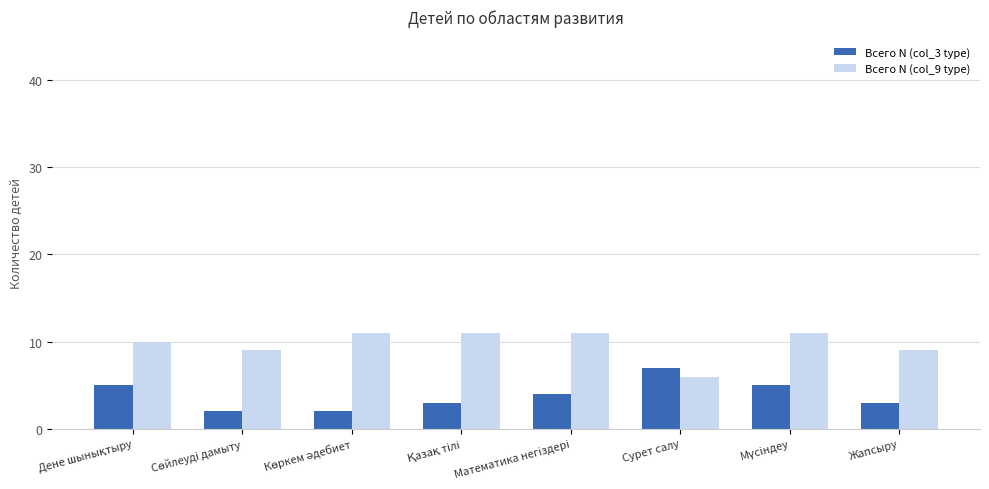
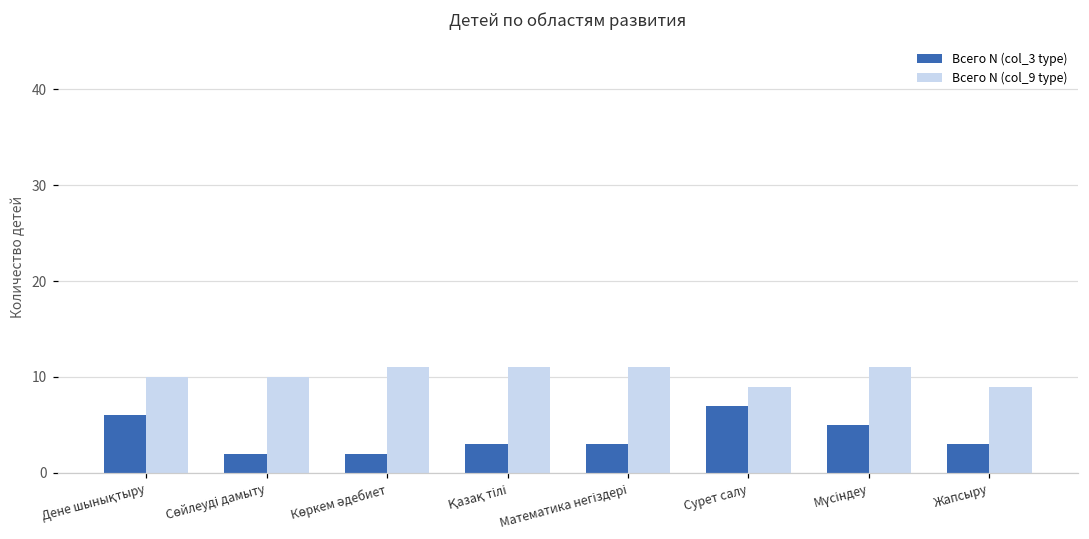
Всего N (col_3 type), Дене шынықтыру: 5 -> 6
Всего N (col_9 type), Сөйлеуді дамыту: 9 -> 10
Всего N (col_3 type), Математика негіздері: 4 -> 3
Всего N (col_9 type), Сурет салу: 6 -> 9
